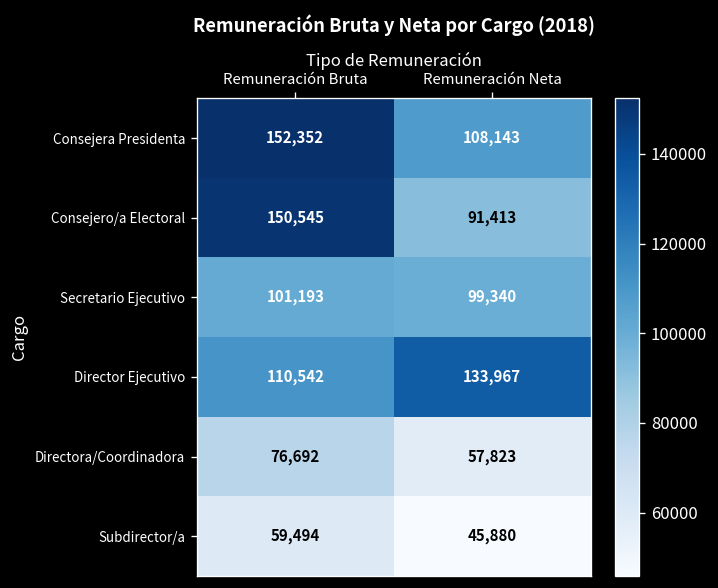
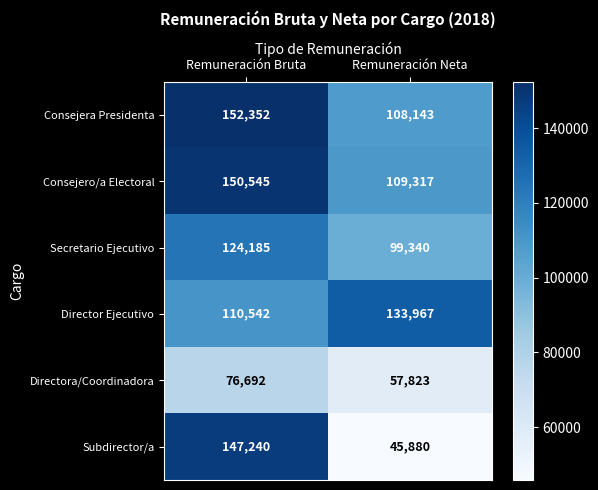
Consejero/a Electoral, Remuneración Neta: 91,413 -> 109,317
Secretario Ejecutivo, Remuneración Bruta: 101,193 -> 124,185
Subdirector/a, Remuneración Bruta: 59,494 -> 147,240
